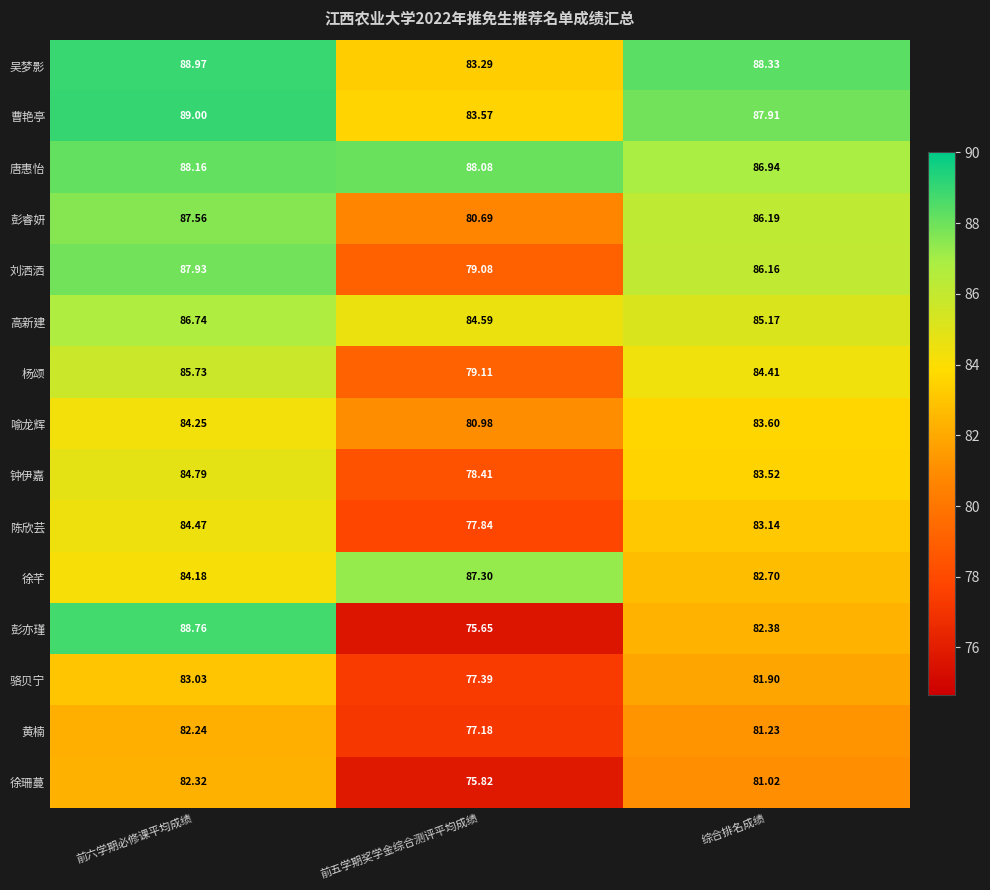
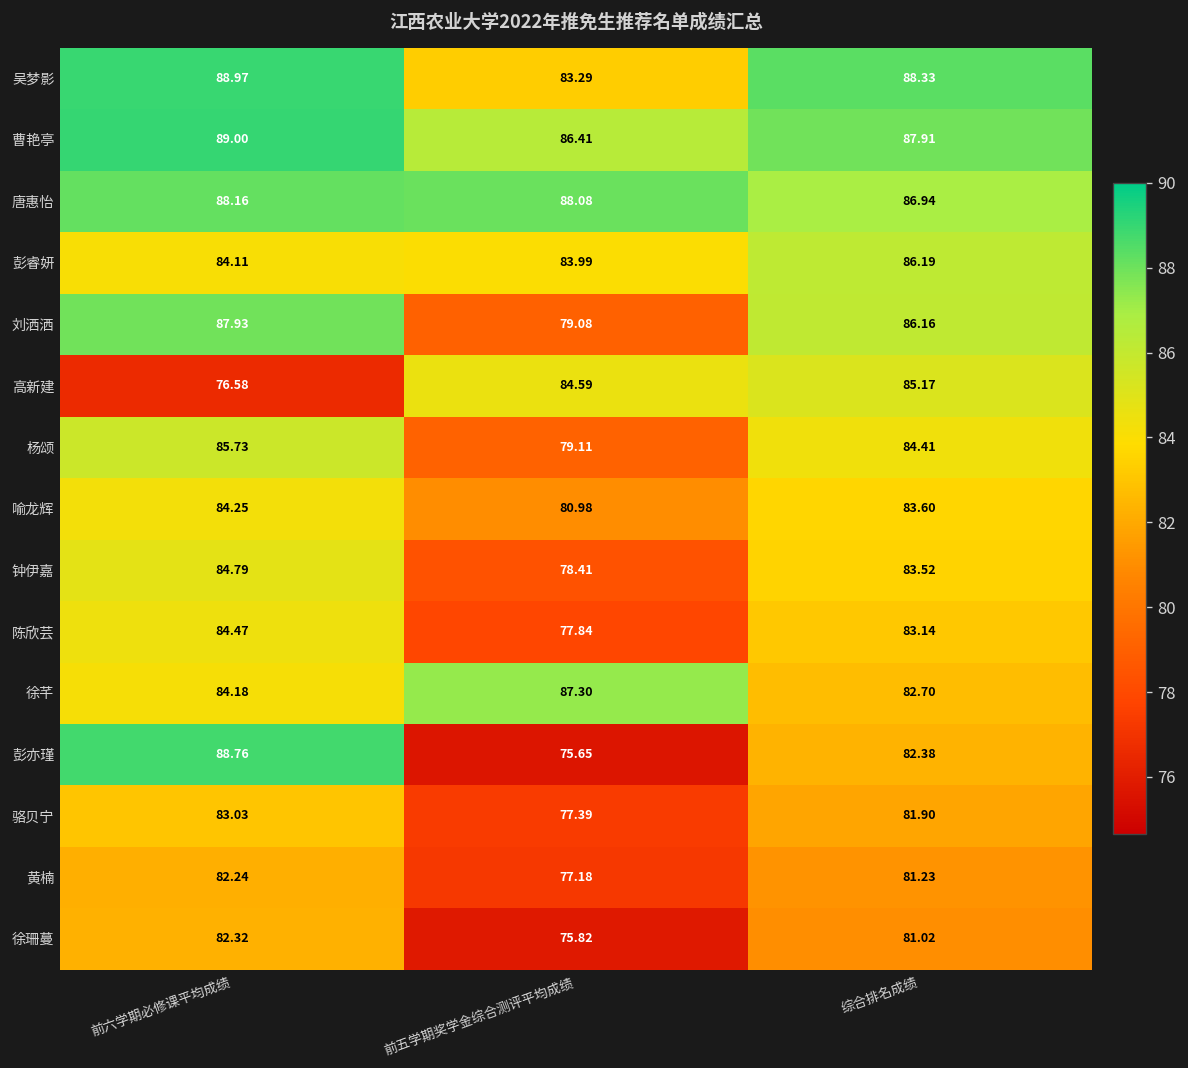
曹艳亭, 前五学期奖学金综合测评平均成绩: 83.57 -> 86.41
彭睿妍, 前六学期必修课平均成绩: 87.56 -> 84.11
彭睿妍, 前五学期奖学金综合测评平均成绩: 80.69 -> 83.99
高新建, 前六学期必修课平均成绩: 86.74 -> 76.58
